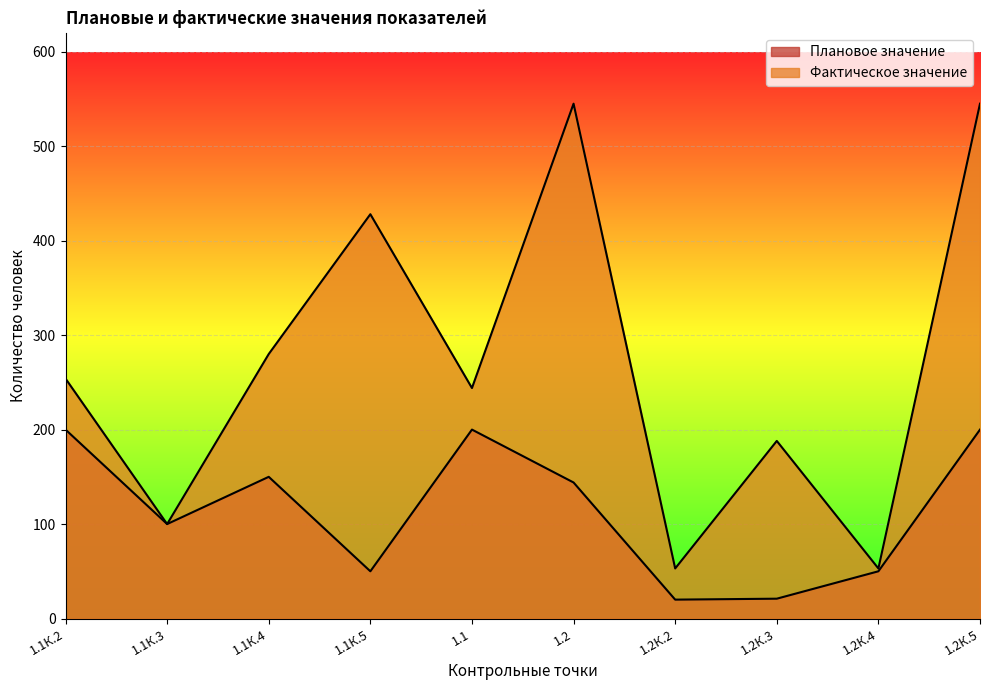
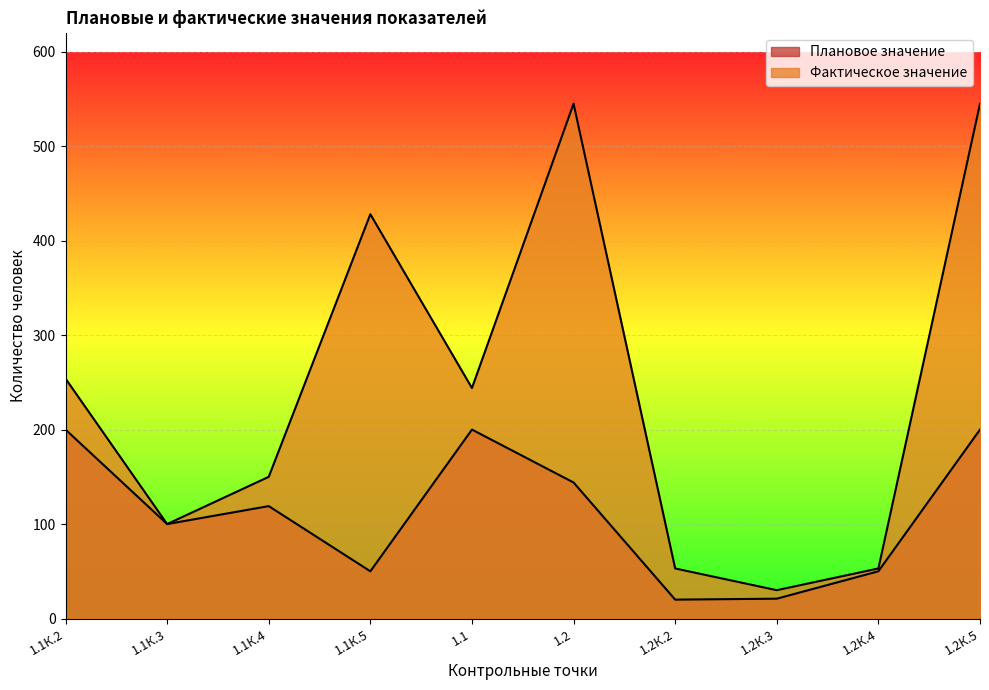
Плановое значение, 1.1К.4: 150 -> 120
Фактическое значение, 1.1К.4: 280 -> 150
Фактическое значение, 1.2К.3: 190 -> 30
